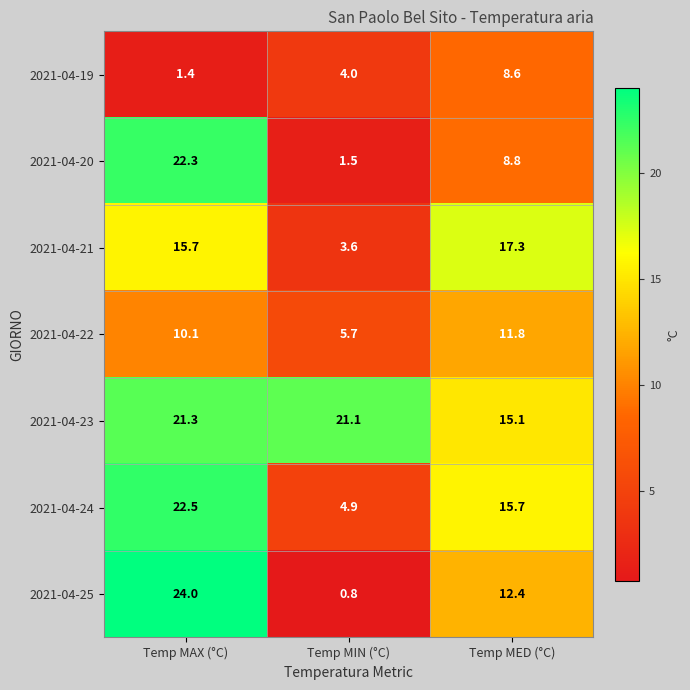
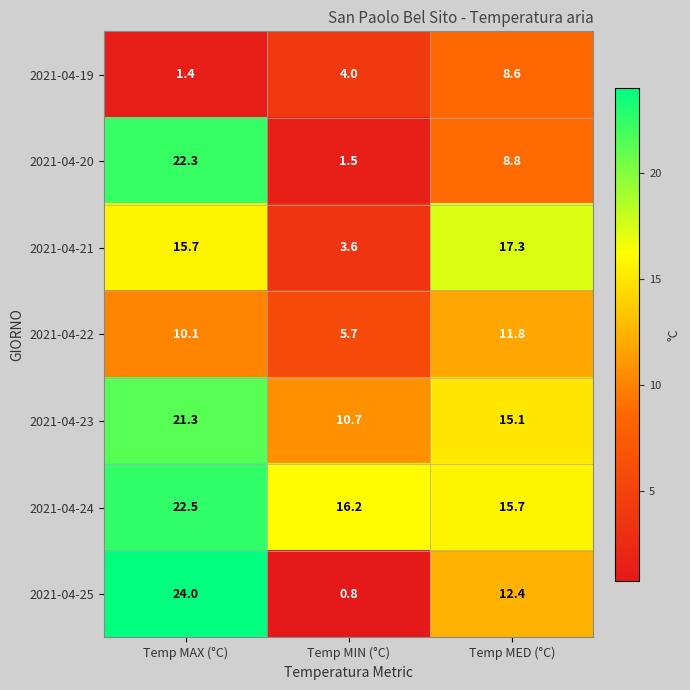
2021-04-23, Temp MIN (°C): 21.1 -> 10.7
2021-04-24, Temp MIN (°C): 4.9 -> 16.2
